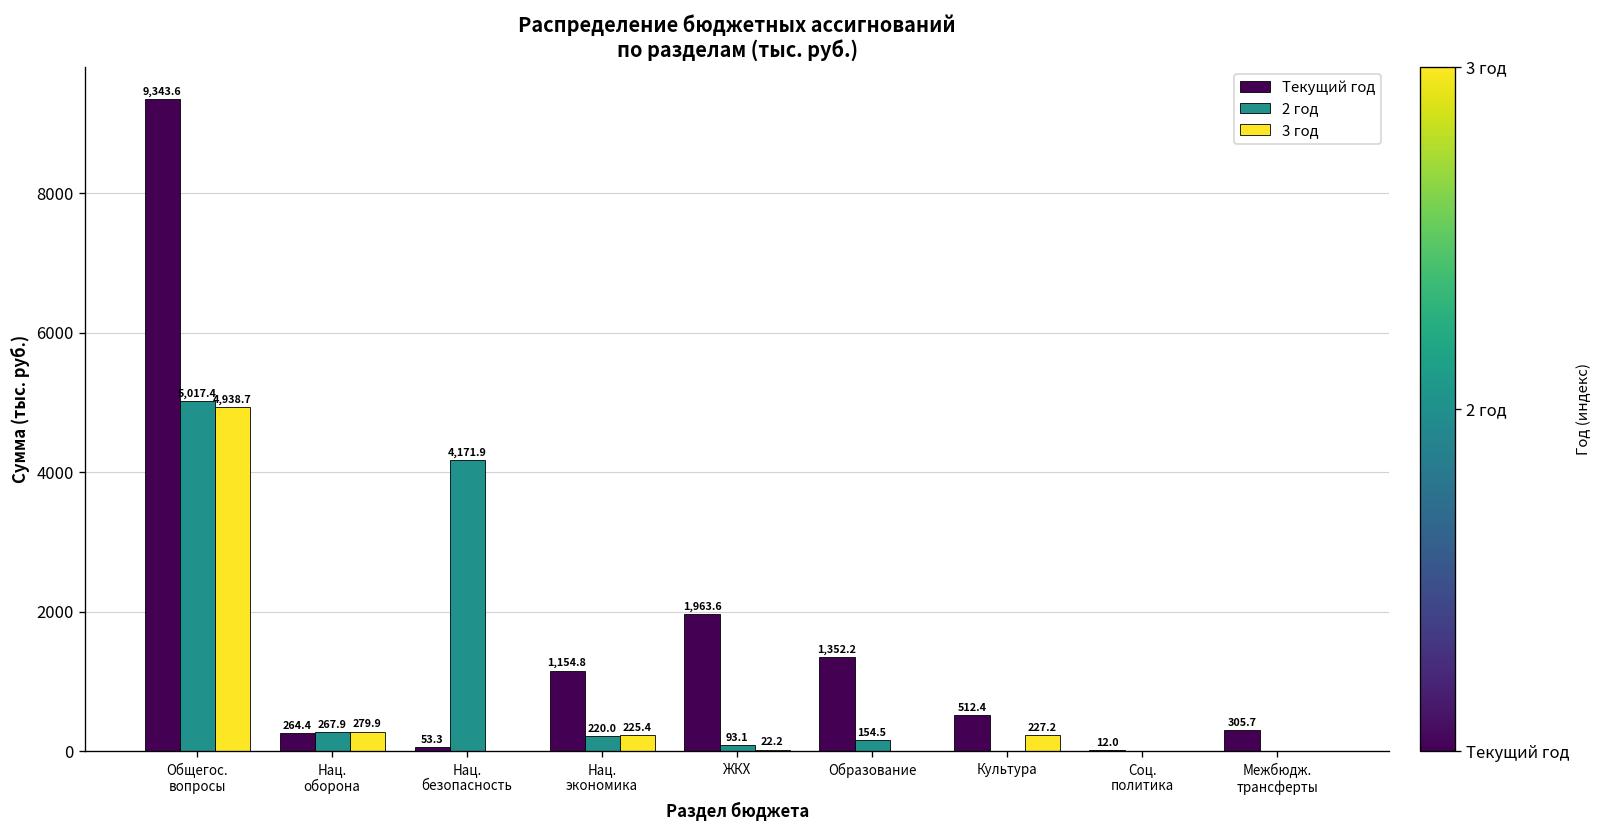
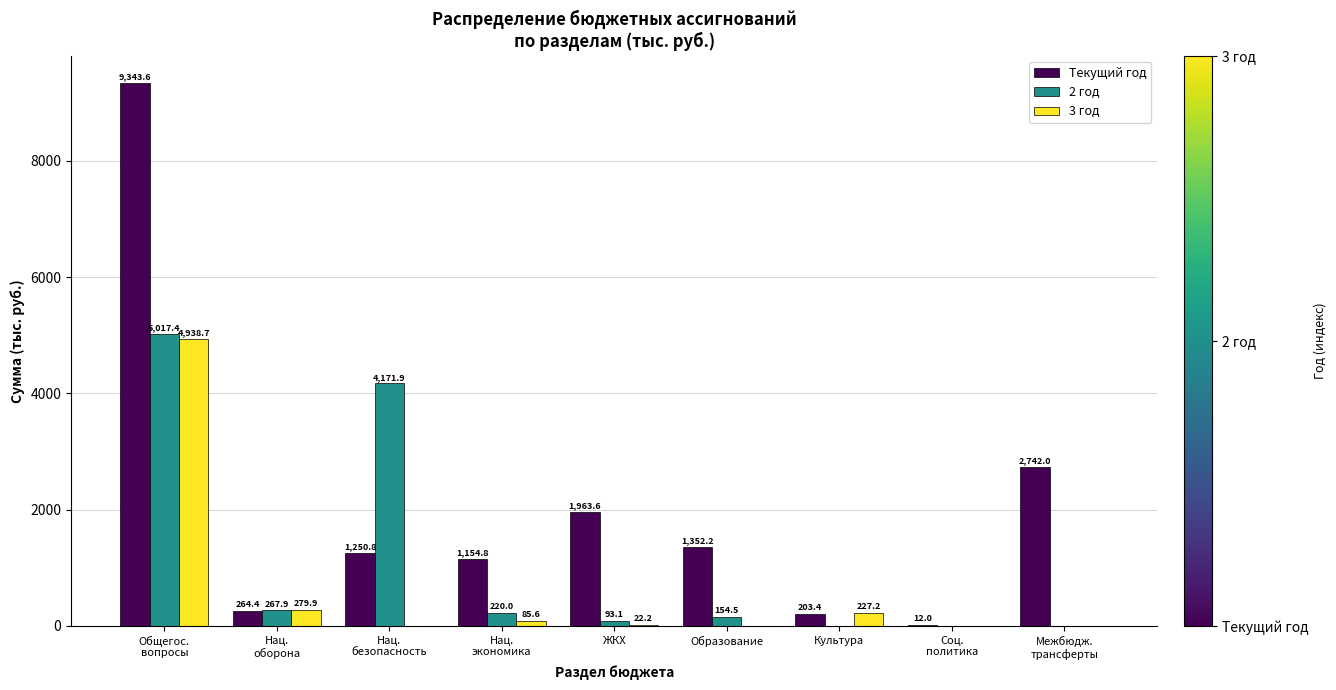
Текущий год, Нац. безопасность: 53.3 -> 1,250.8
3 год, Нац. экономика: 225.4 -> 85.6
Текущий год, Культура: 512.4 -> 203.4
Текущий год, Межбюдж. трансферты: 305.7 -> 2,742.0
